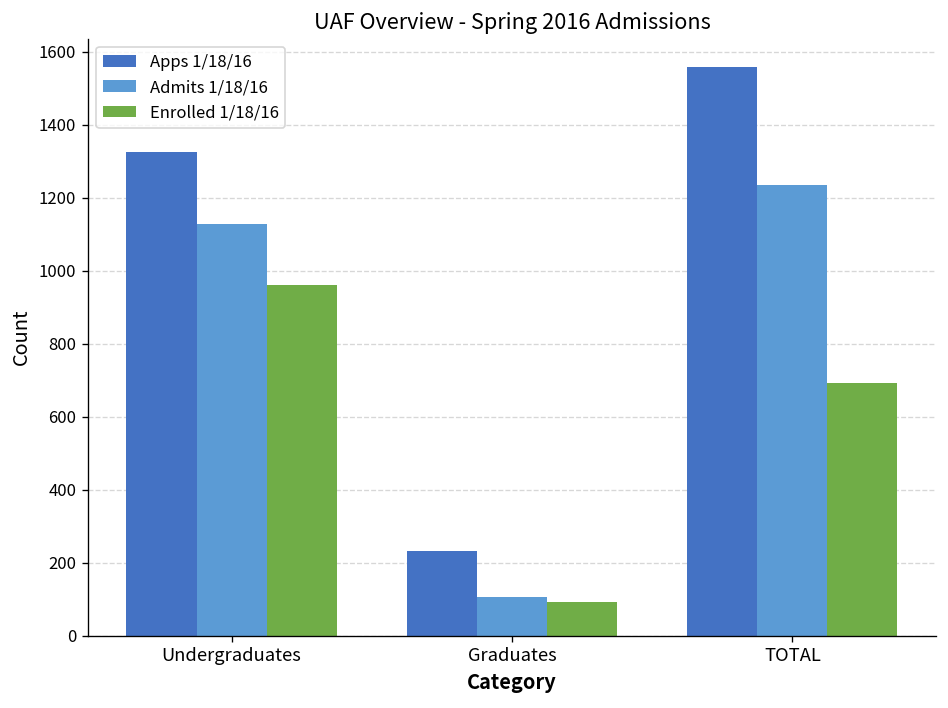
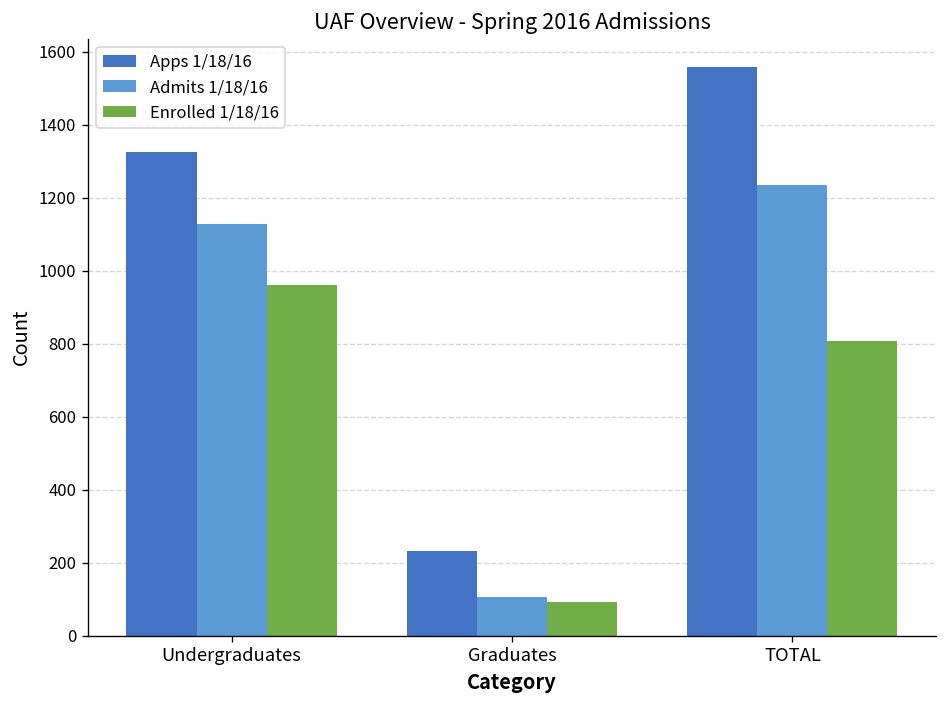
Enrolled 1/18/16, TOTAL: 690 -> 810
